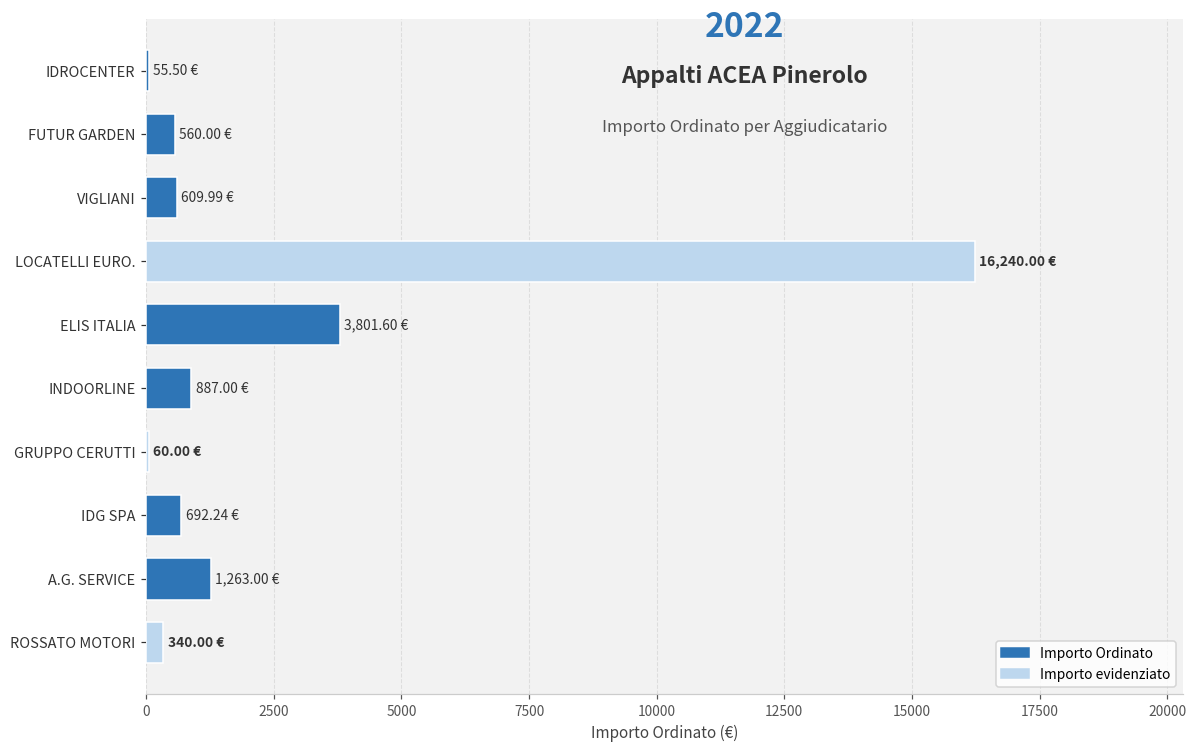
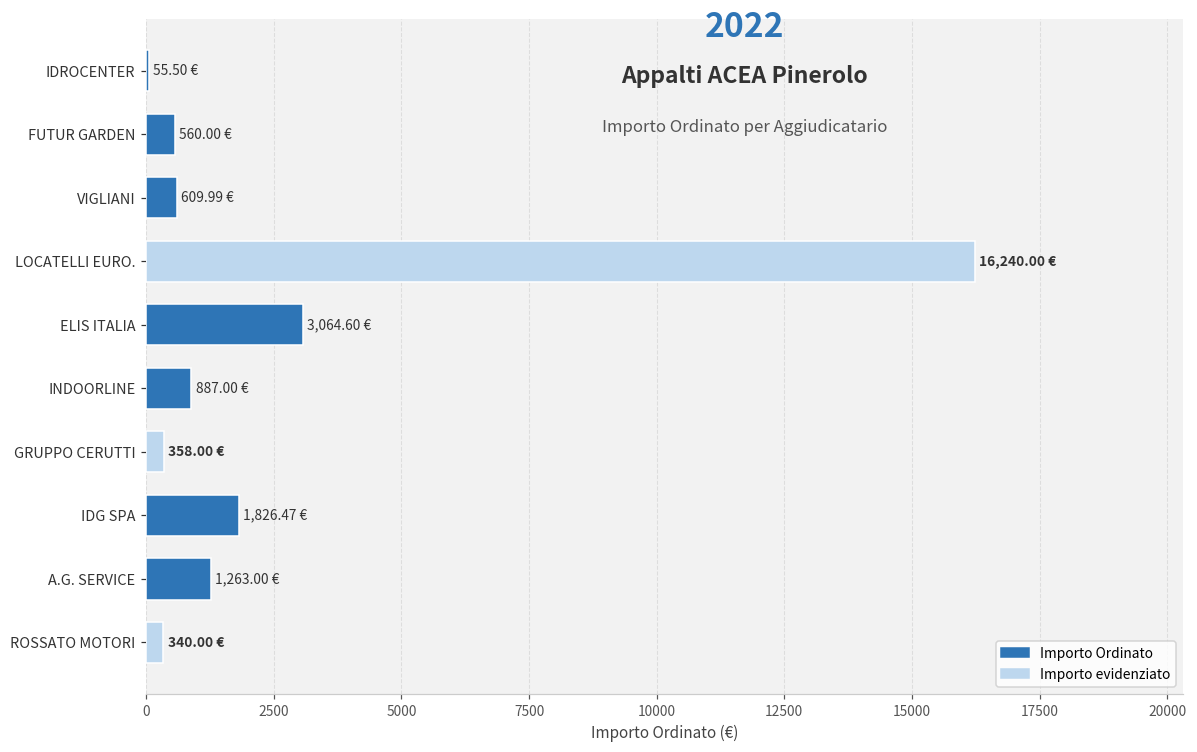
ELIS ITALIA: 3,801.60 -> 3,064.60
GRUPPO CERUTTI: 60.00 -> 358.00
IDG SPA: 692.24 -> 1,826.47
